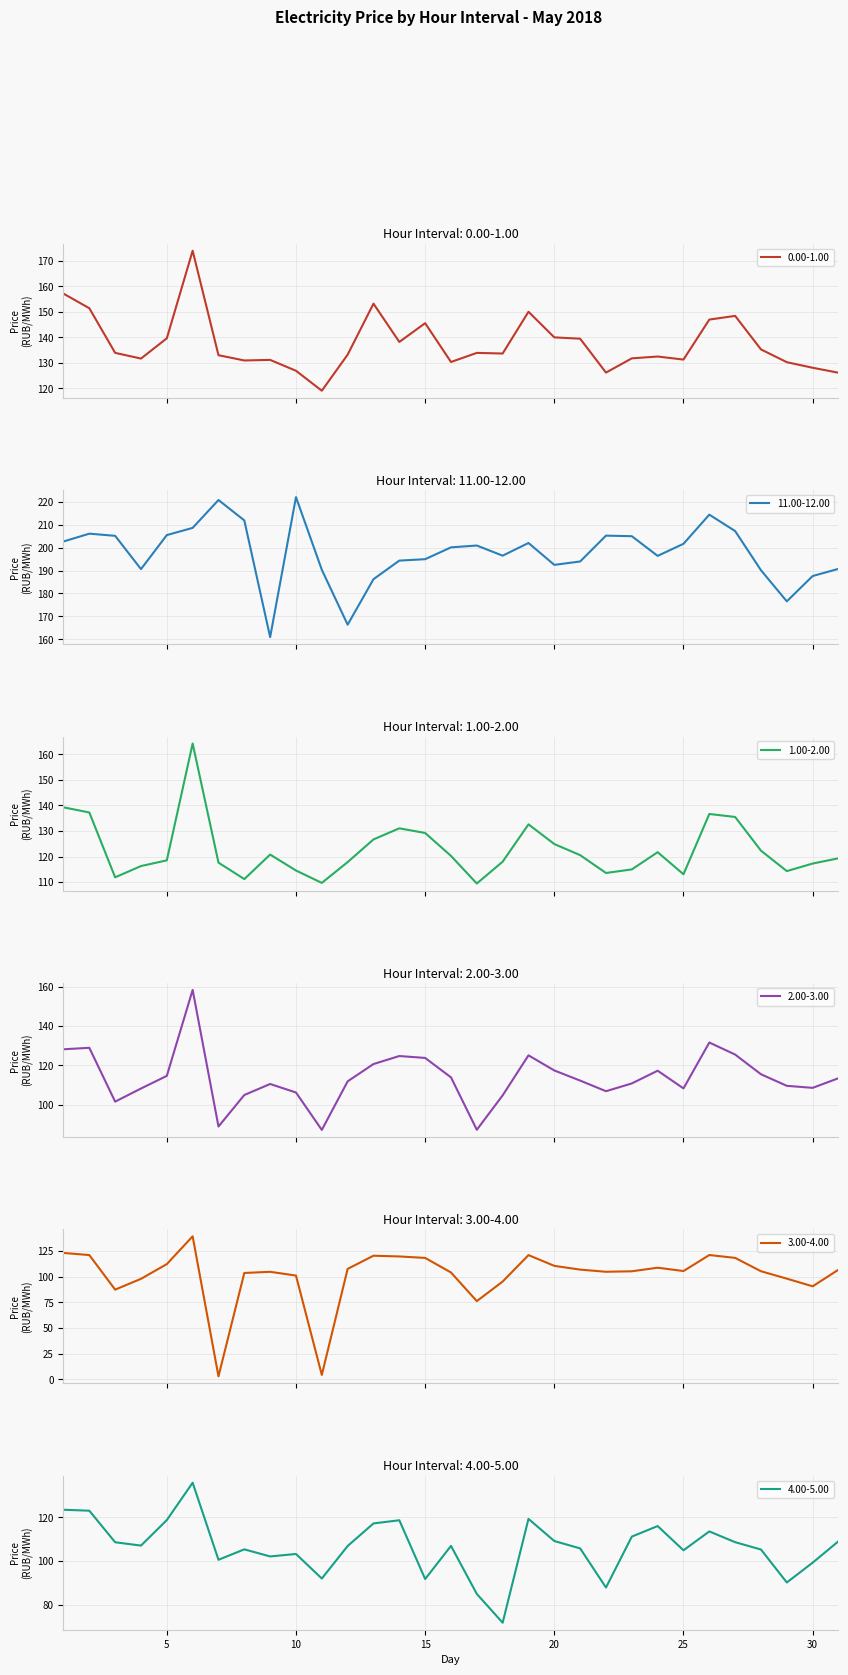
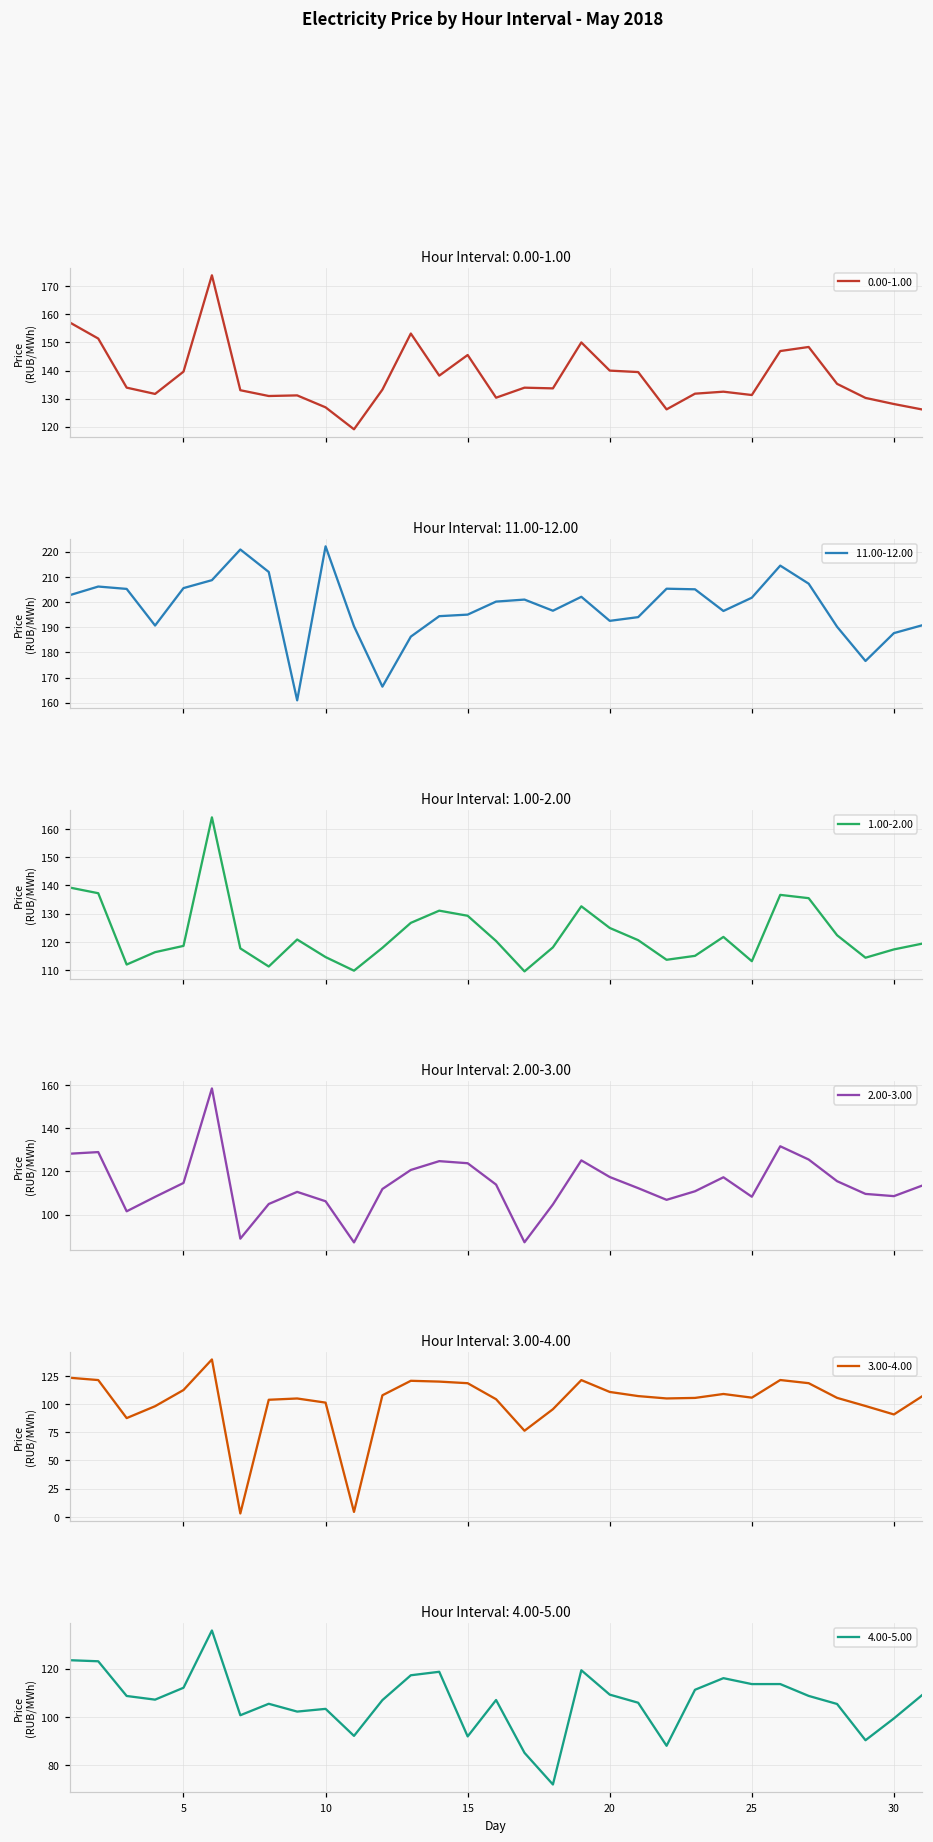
Hour Interval: 4.00-5.00, 5: 119 -> 112
Hour Interval: 4.00-5.00, 25: 105 -> 114
